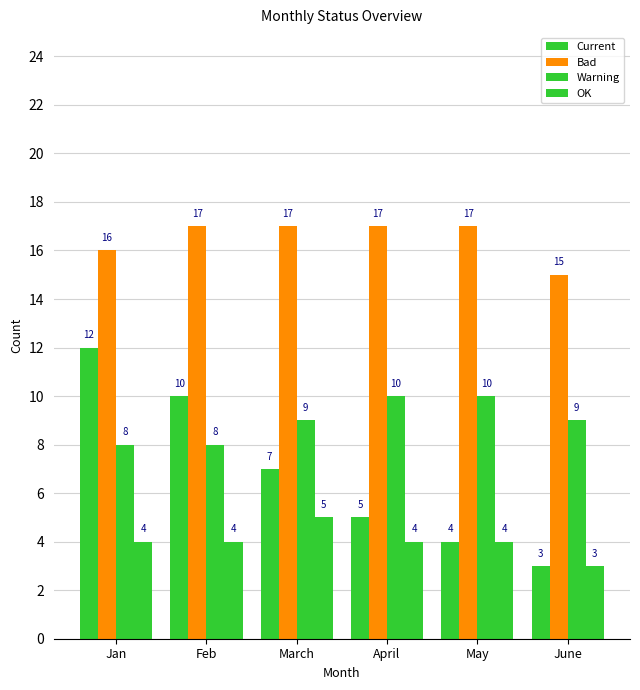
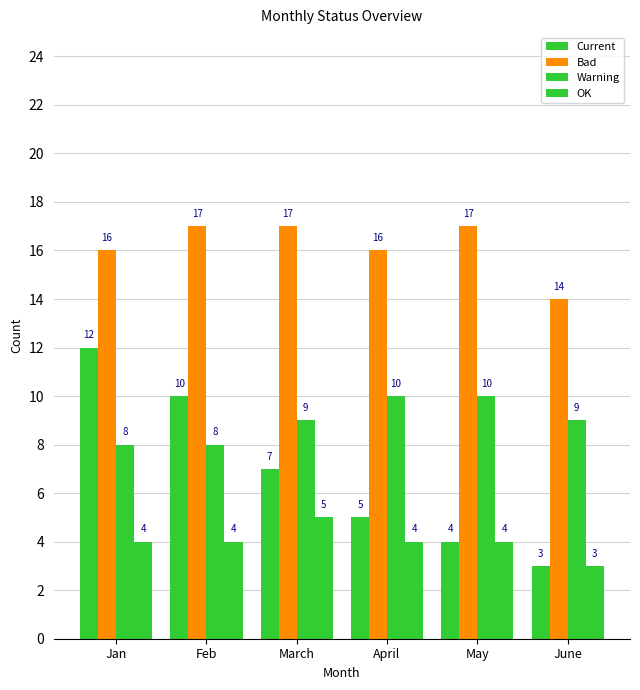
Bad, April: 17 -> 16
Bad, June: 15 -> 14
